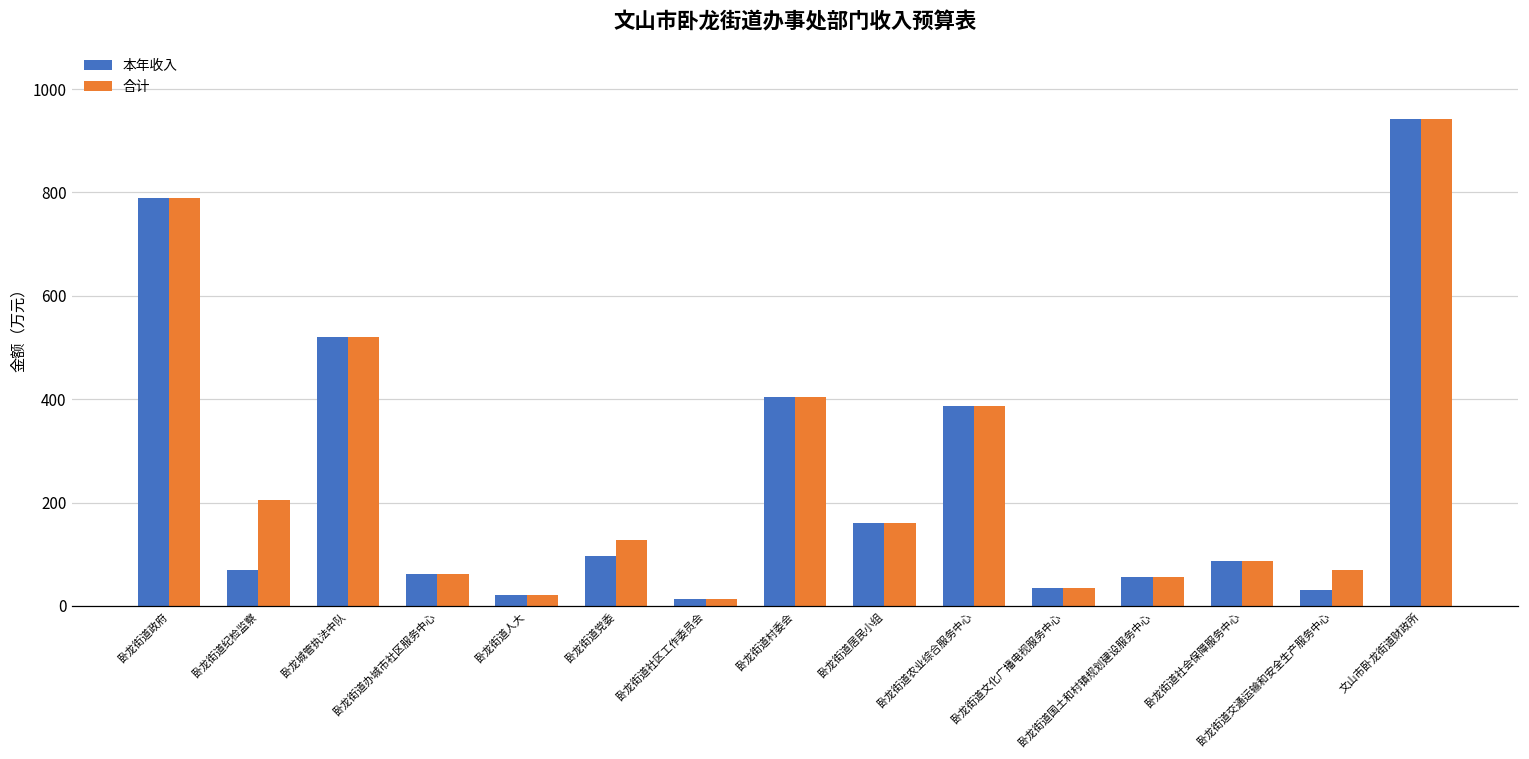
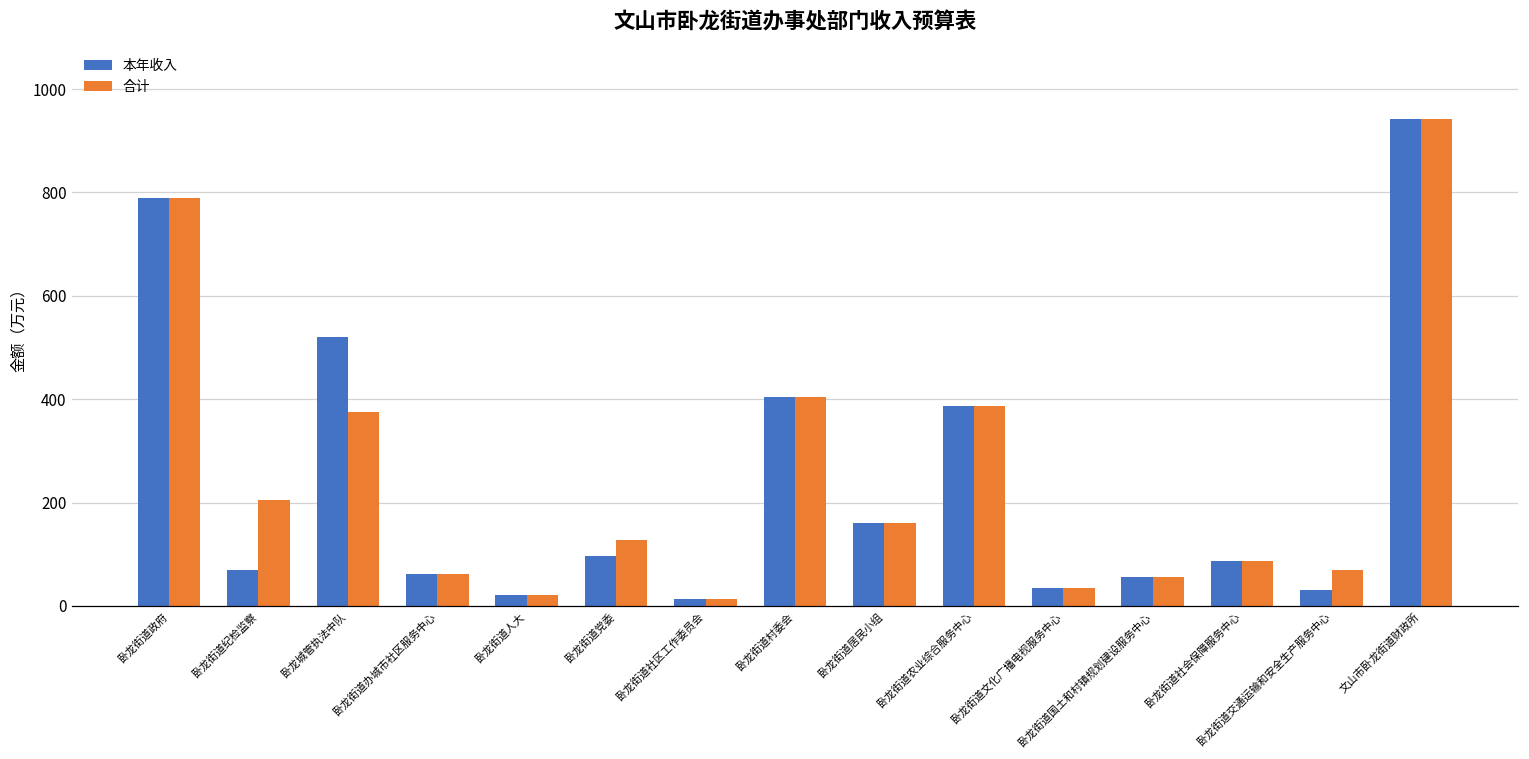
合计, 卧龙城管执法中队: 520 -> 380
